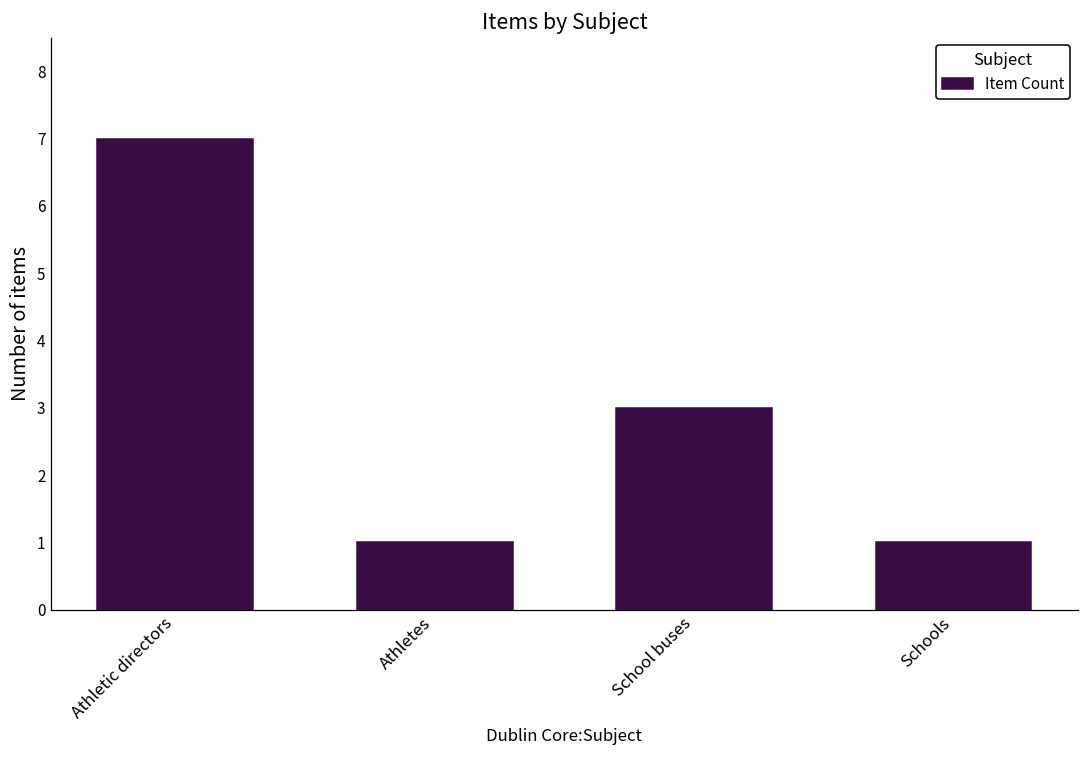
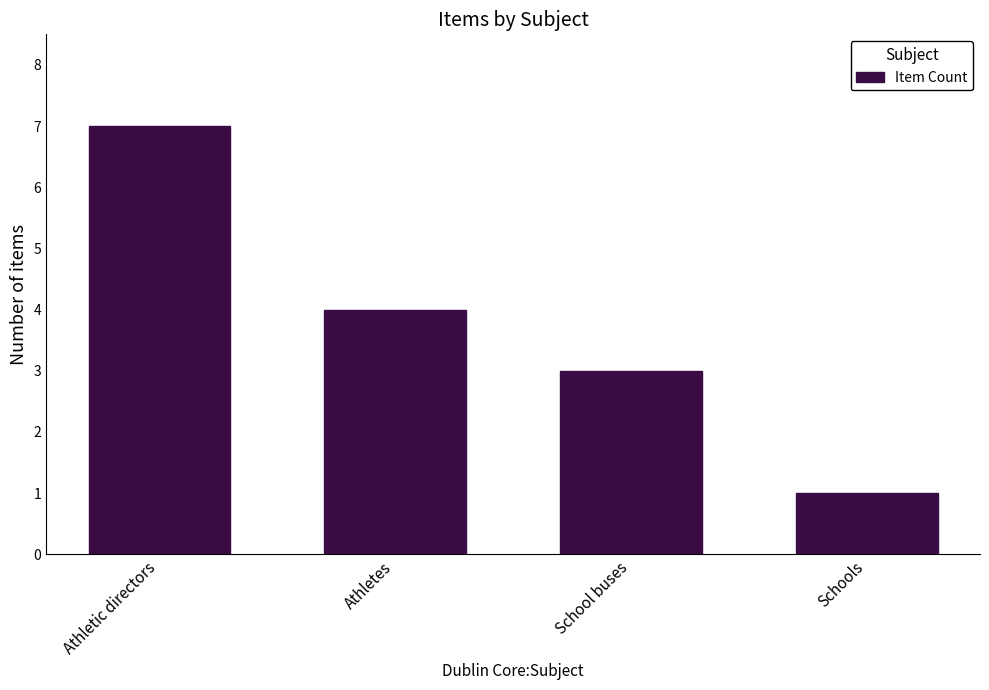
Athletes: 1 -> 4
